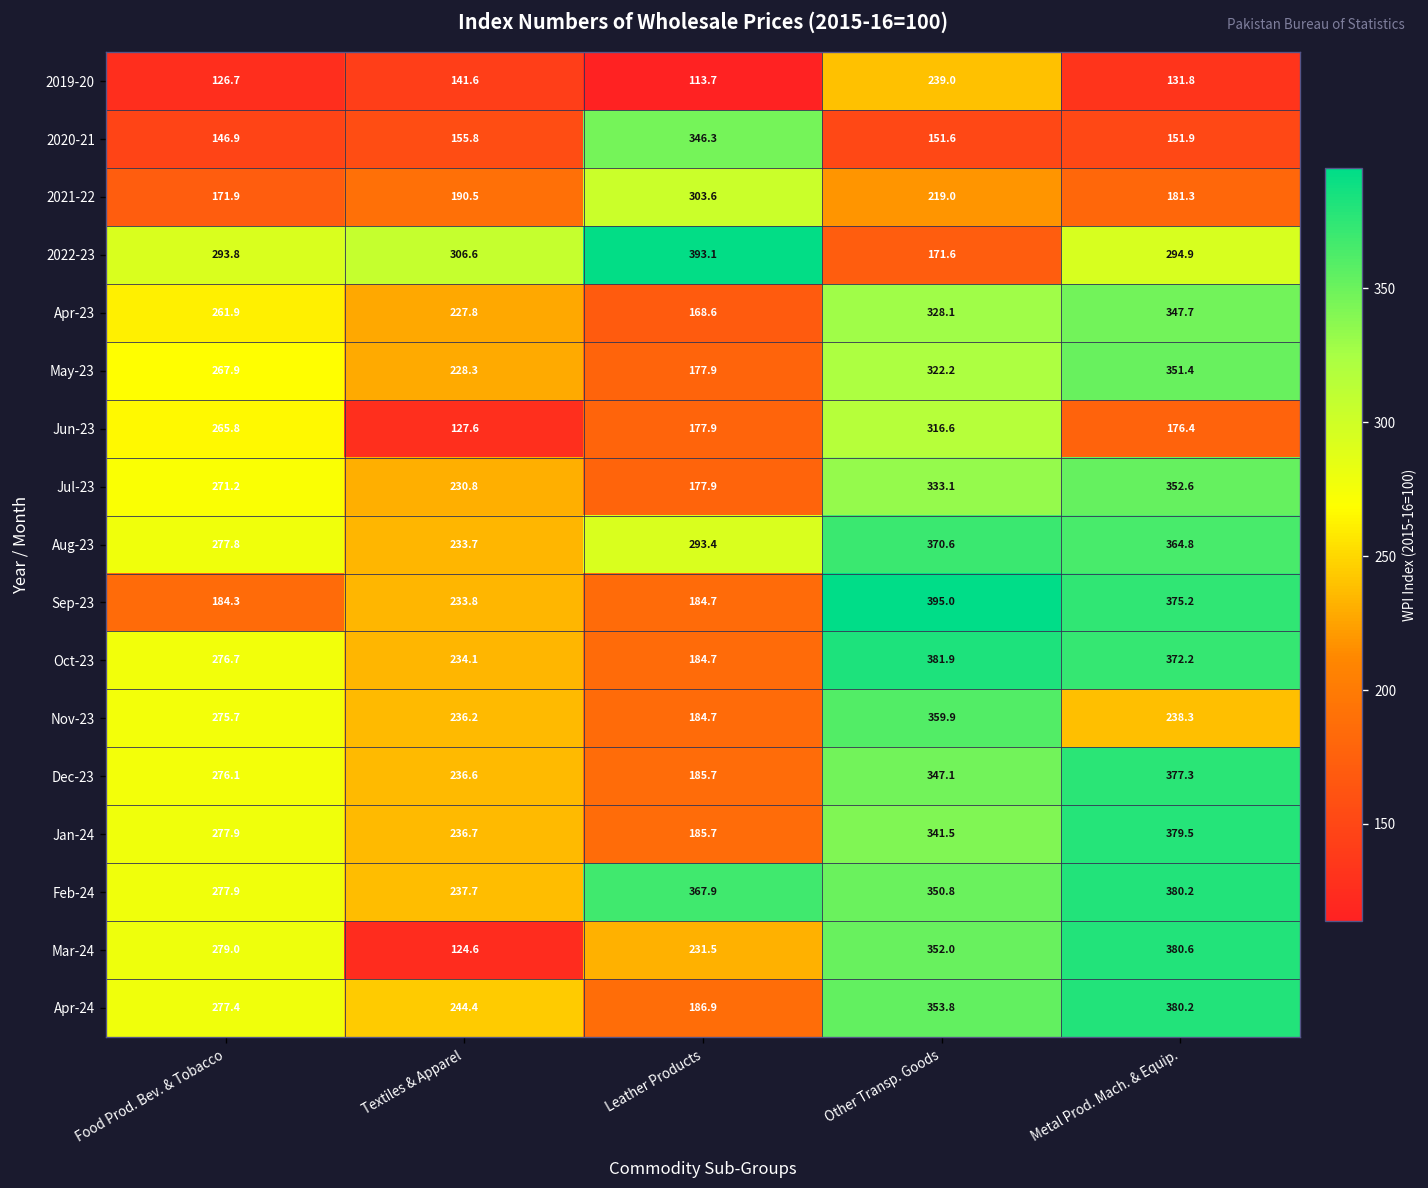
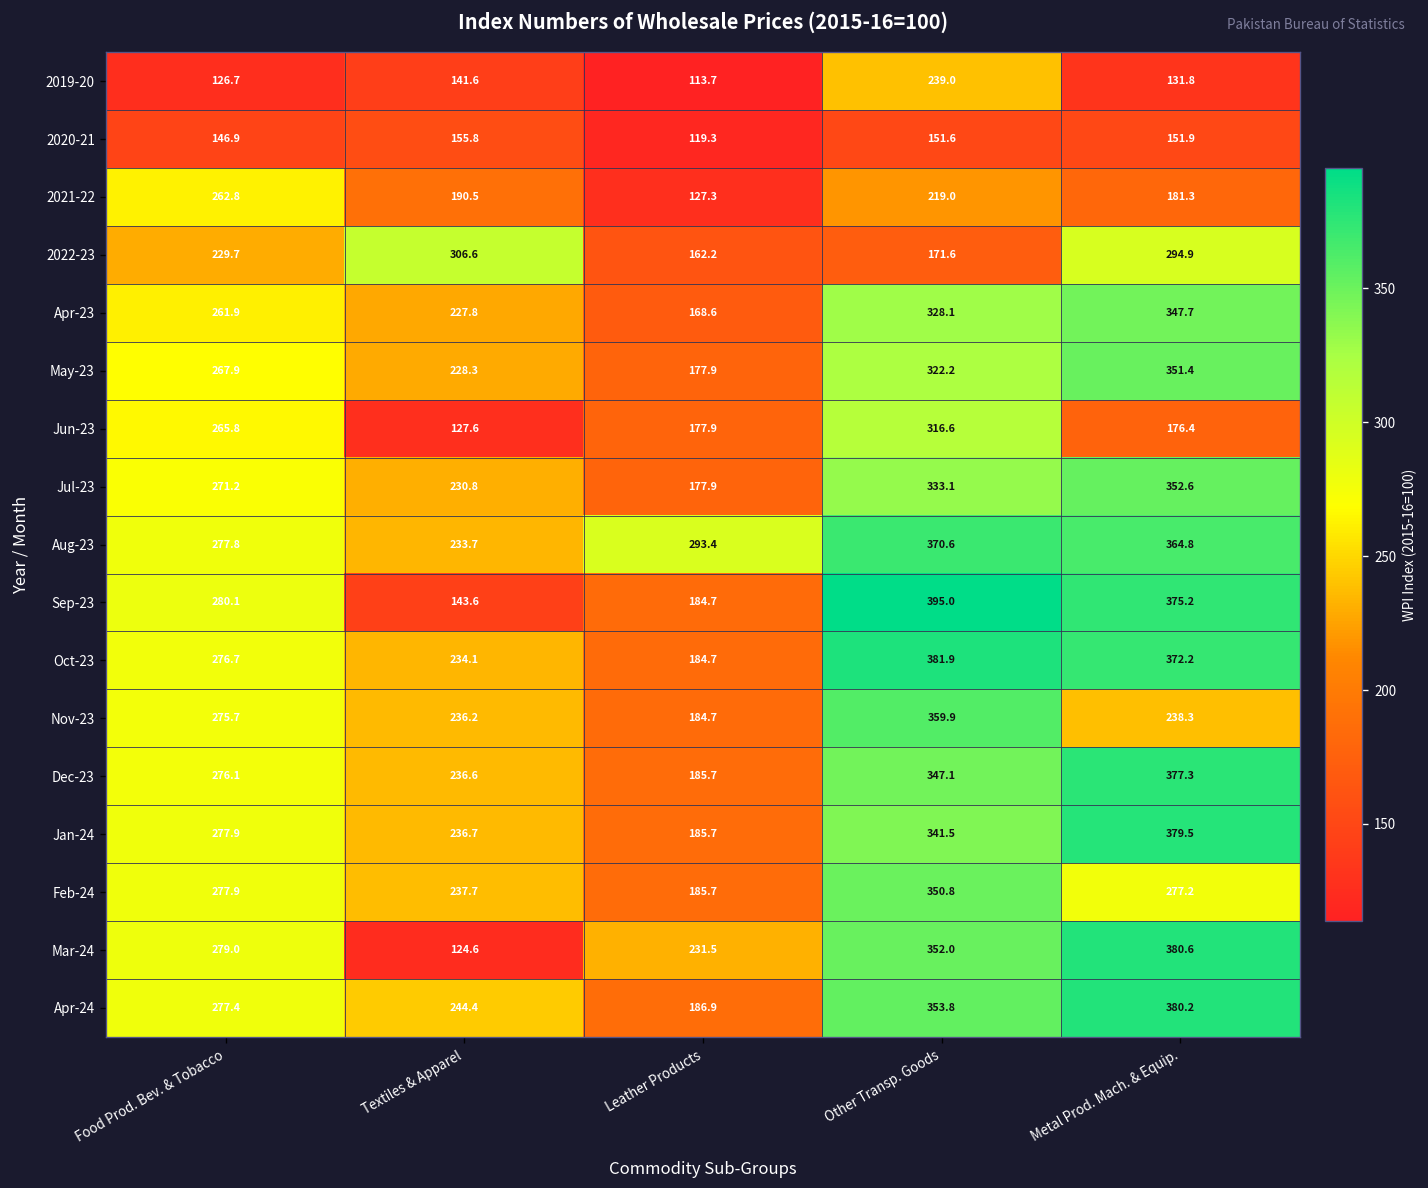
2020-21, Leather Products: 346.3 -> 119.3
2021-22, Food Prod. Bev. & Tobacco: 171.9 -> 262.8
2021-22, Leather Products: 303.6 -> 127.3
2022-23, Food Prod. Bev. & Tobacco: 293.8 -> 229.7
2022-23, Leather Products: 393.1 -> 162.2
Sep-23, Food Prod. Bev. & Tobacco: 184.3 -> 280.1
Sep-23, Textiles & Apparel: 233.8 -> 143.6
Feb-24, Leather Products: 367.9 -> 185.7
Feb-24, Metal Prod. Mach. & Equip.: 380.2 -> 277.2
